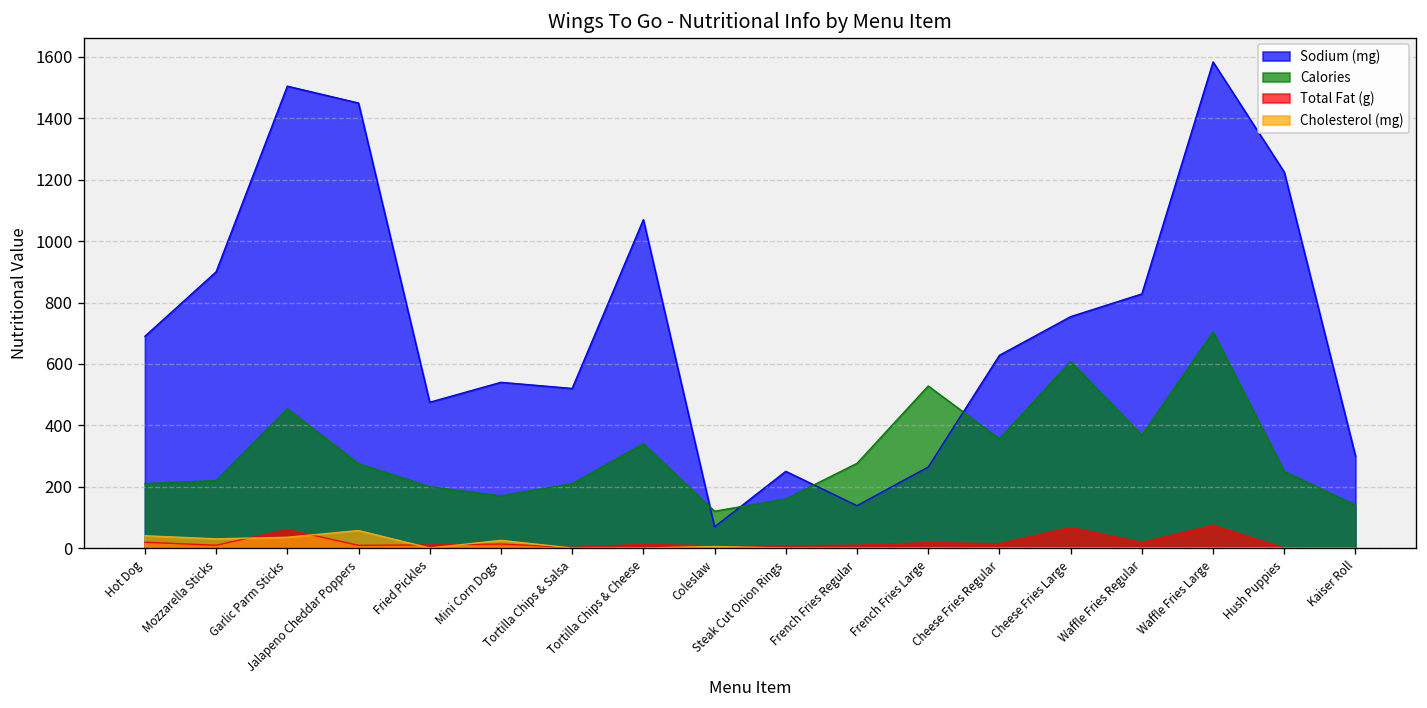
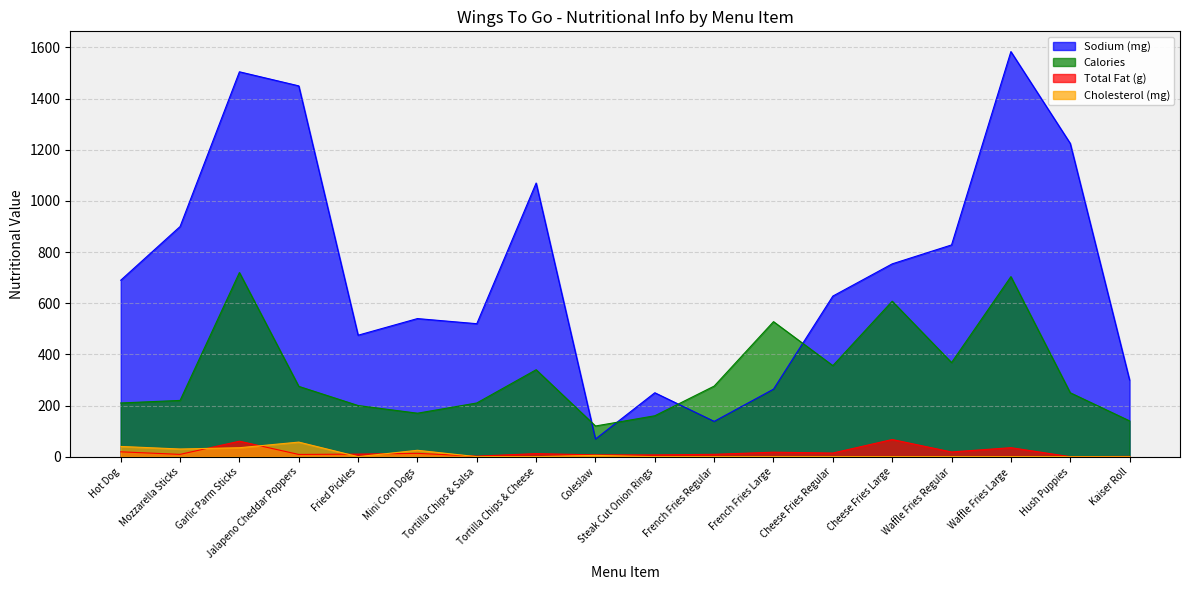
Calories, Garlic Parm Sticks: 450 -> 720
Total Fat (g), Waffle Fries Large: 70 -> 40
